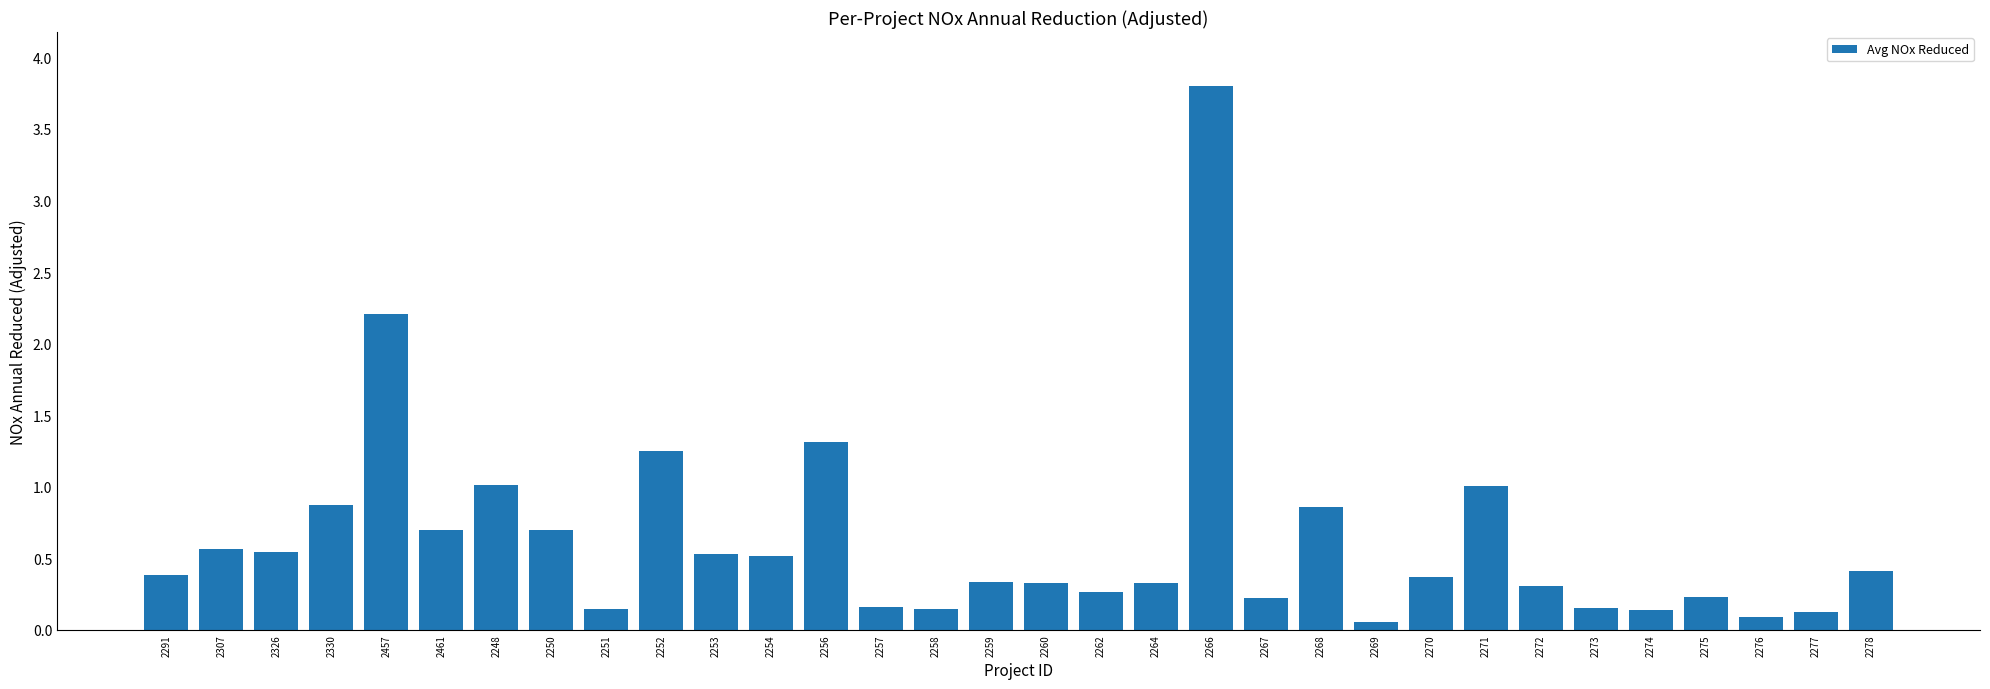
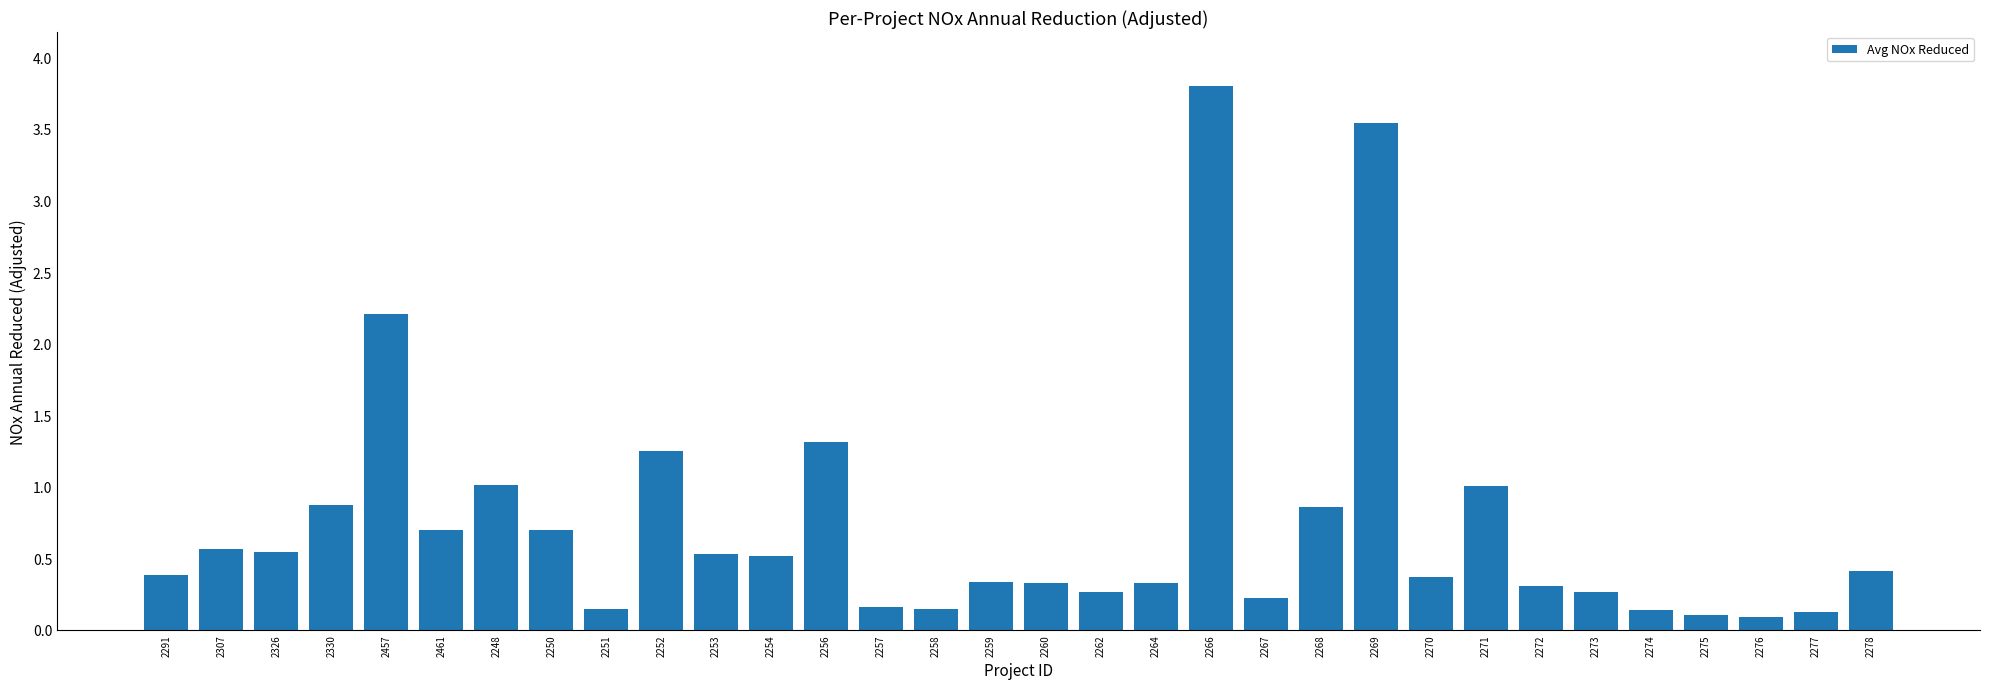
2269: 0.05 -> 3.54
2273: 0.15 -> 0.27
2275: 0.23 -> 0.11
